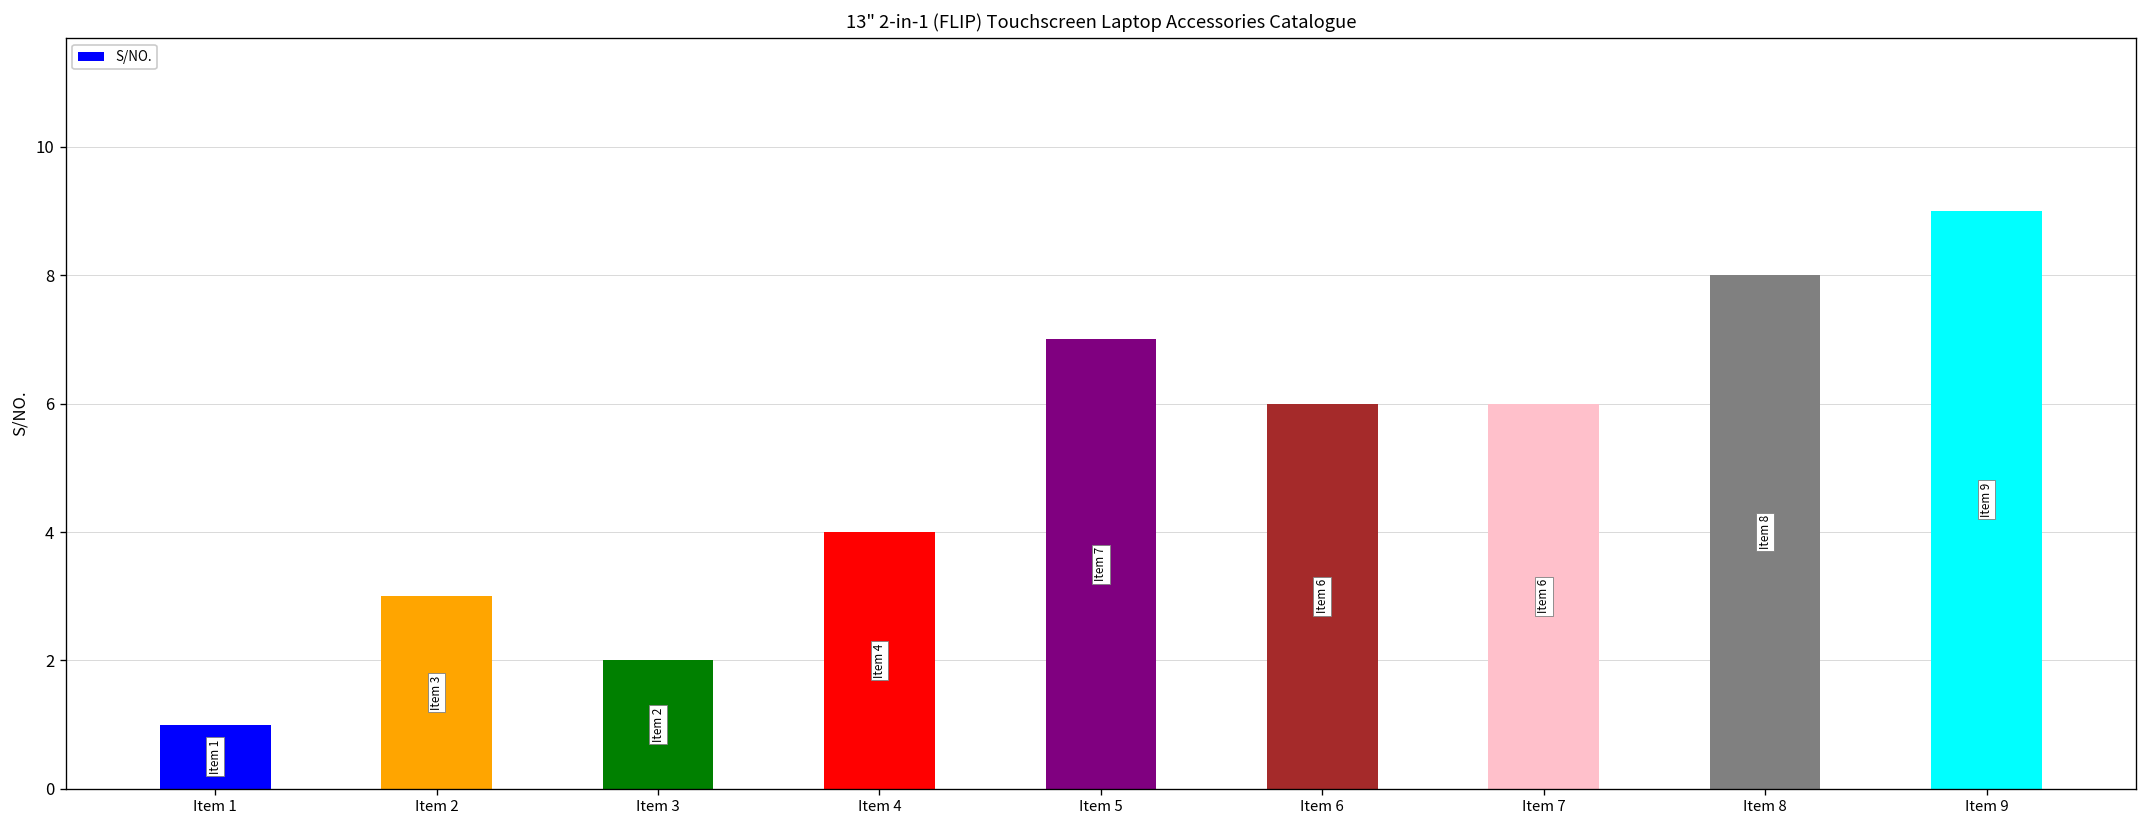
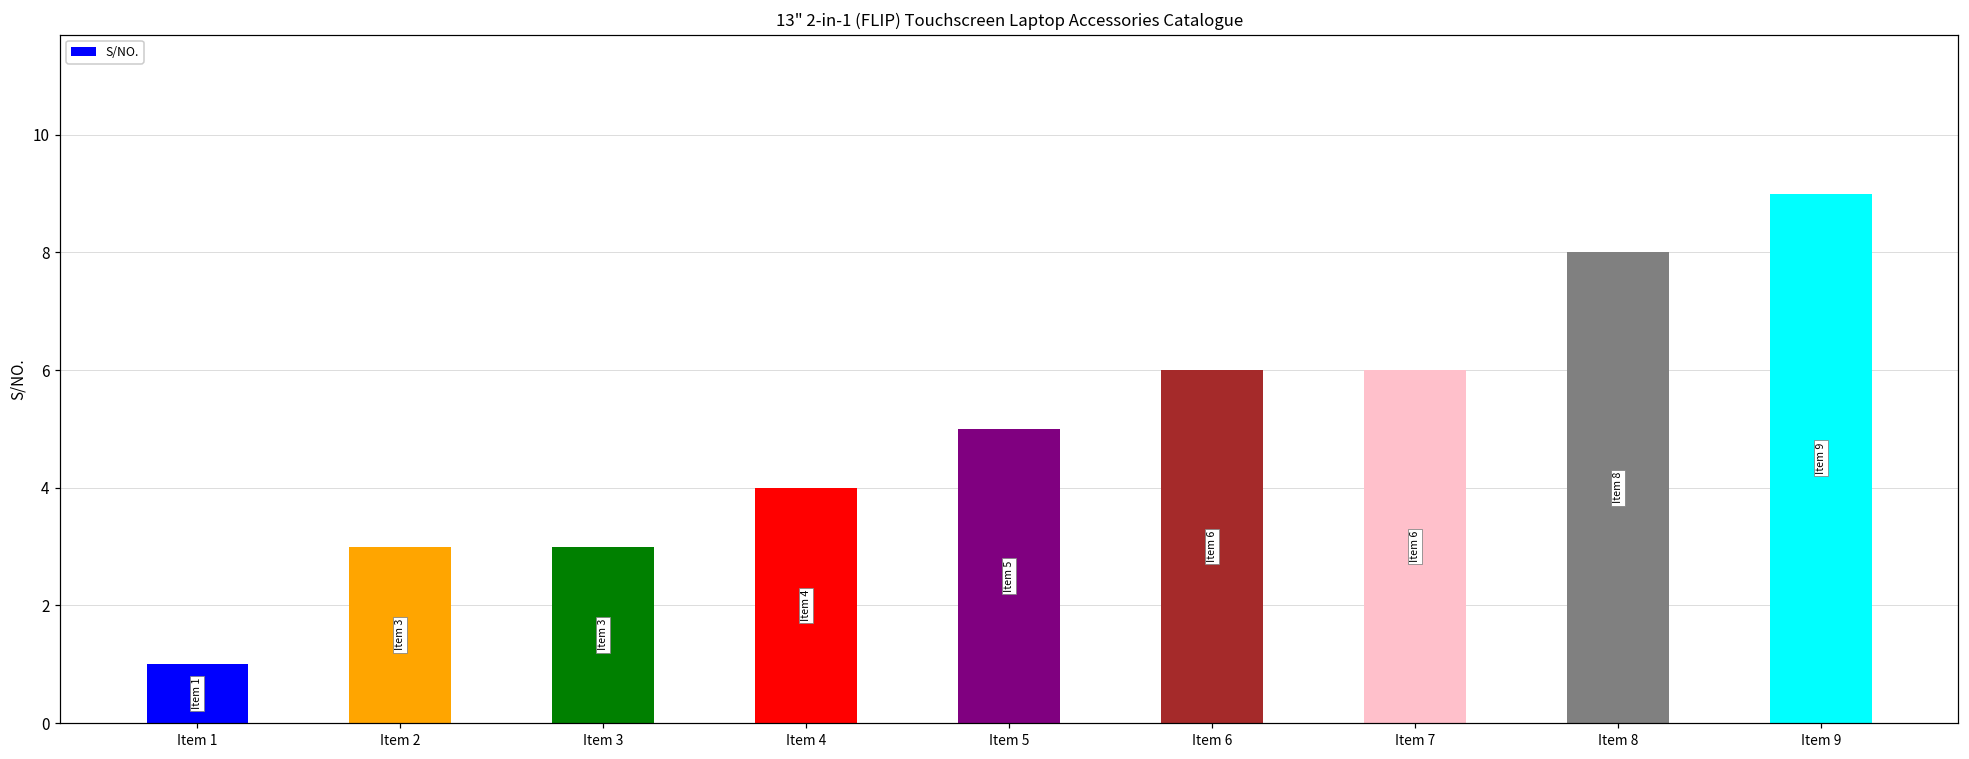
Item 3: 2 -> 3
Item 5: 7 -> 5
